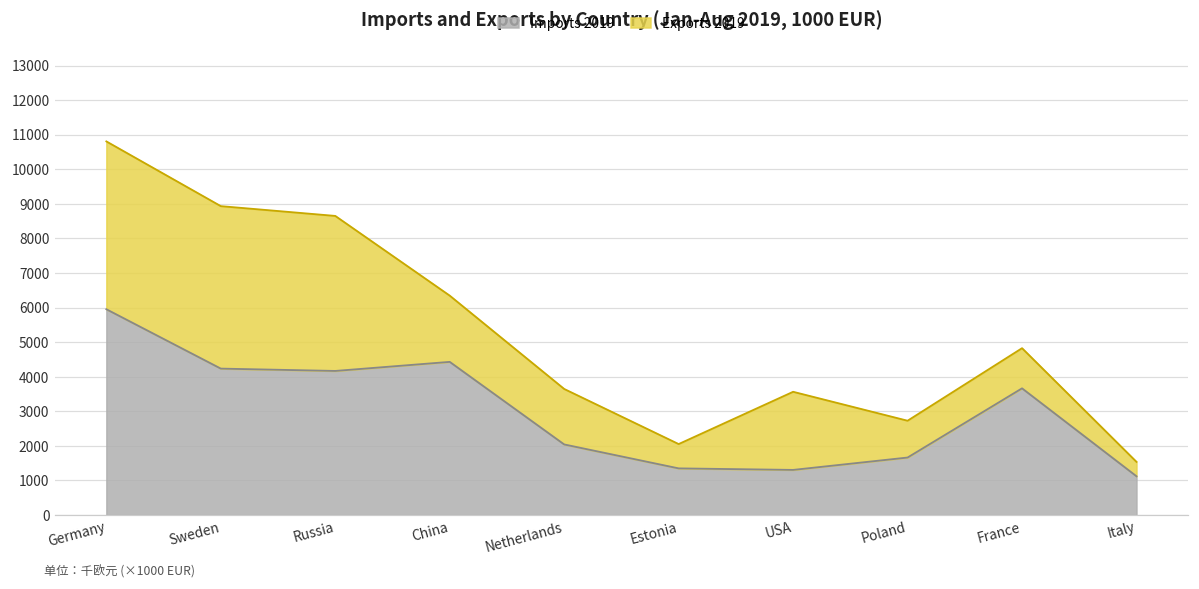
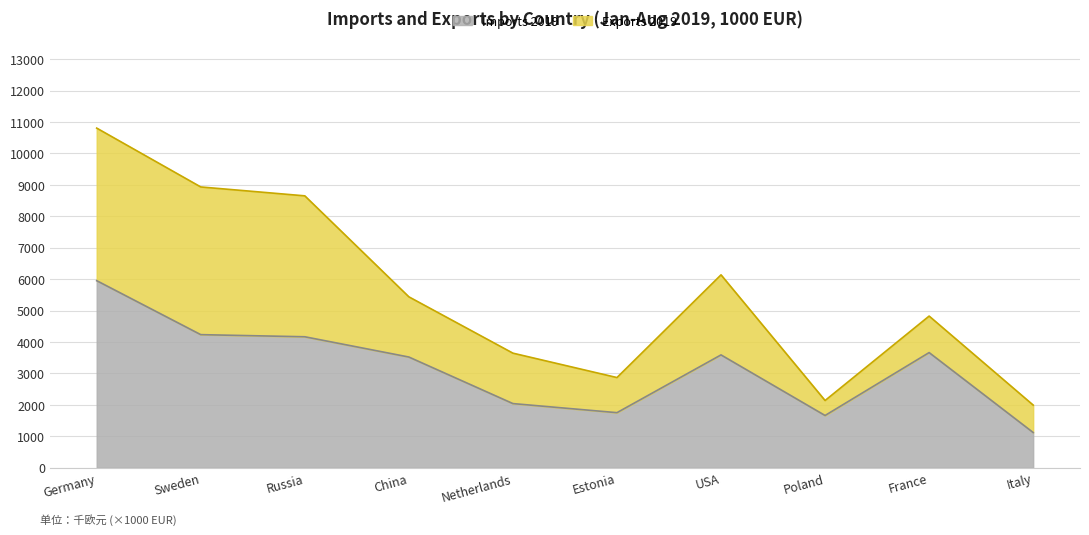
Imports 2019, China: 4400 -> 3500
Imports 2019, Estonia: 1300 -> 1800
Exports 2019, Estonia: 700 -> 1100
Imports 2019, USA: 1300 -> 3600
Exports 2019, USA: 2300 -> 2500
Exports 2019, Poland: 1100 -> 500
Exports 2019, Italy: 400 -> 900
